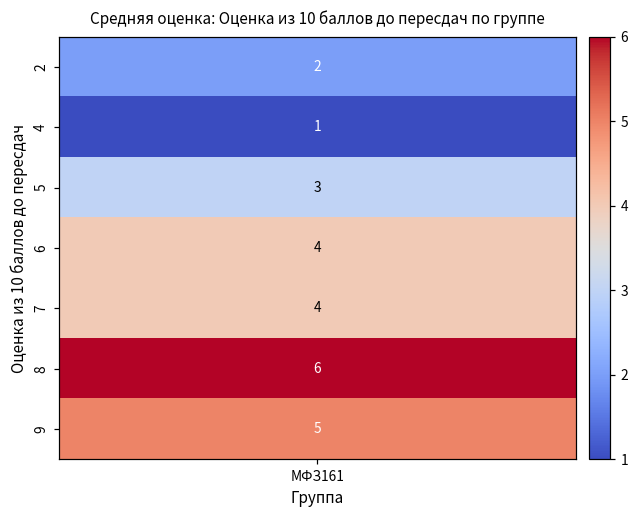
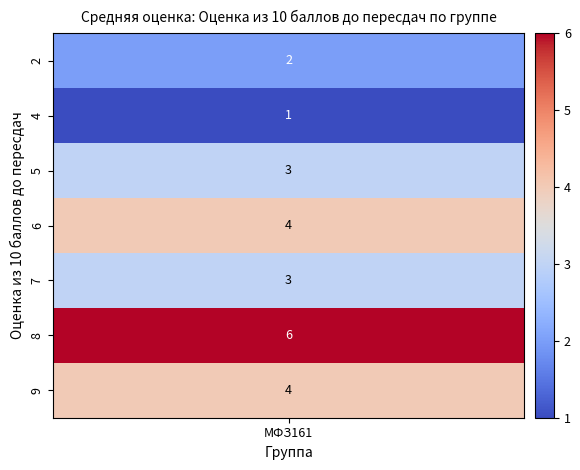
7, МФЗ161: 4 -> 3
9, МФЗ161: 5 -> 4
